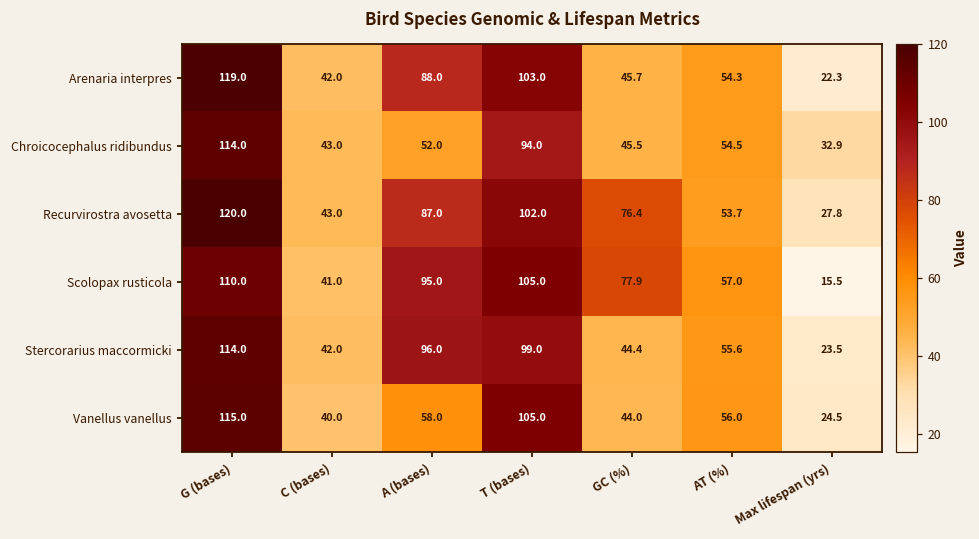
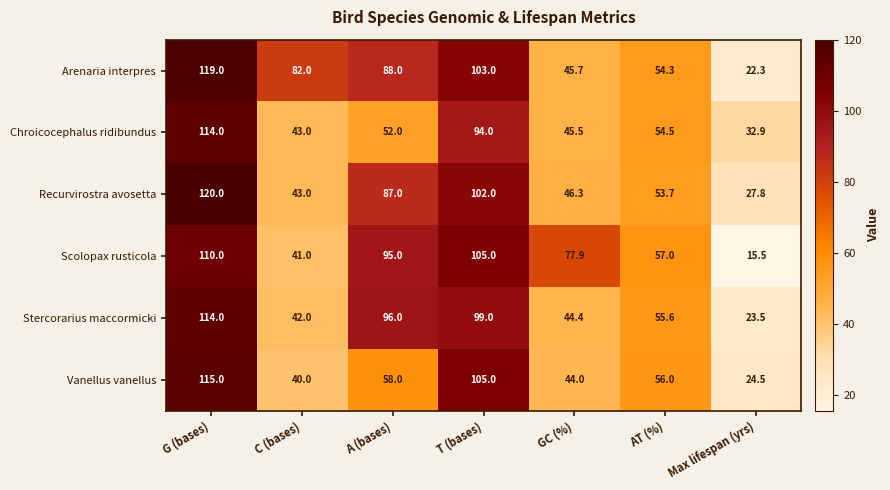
Arenaria interpres, C (bases): 42.0 -> 82.0
Recurvirostra avosetta, GC (%): 76.4 -> 46.3
